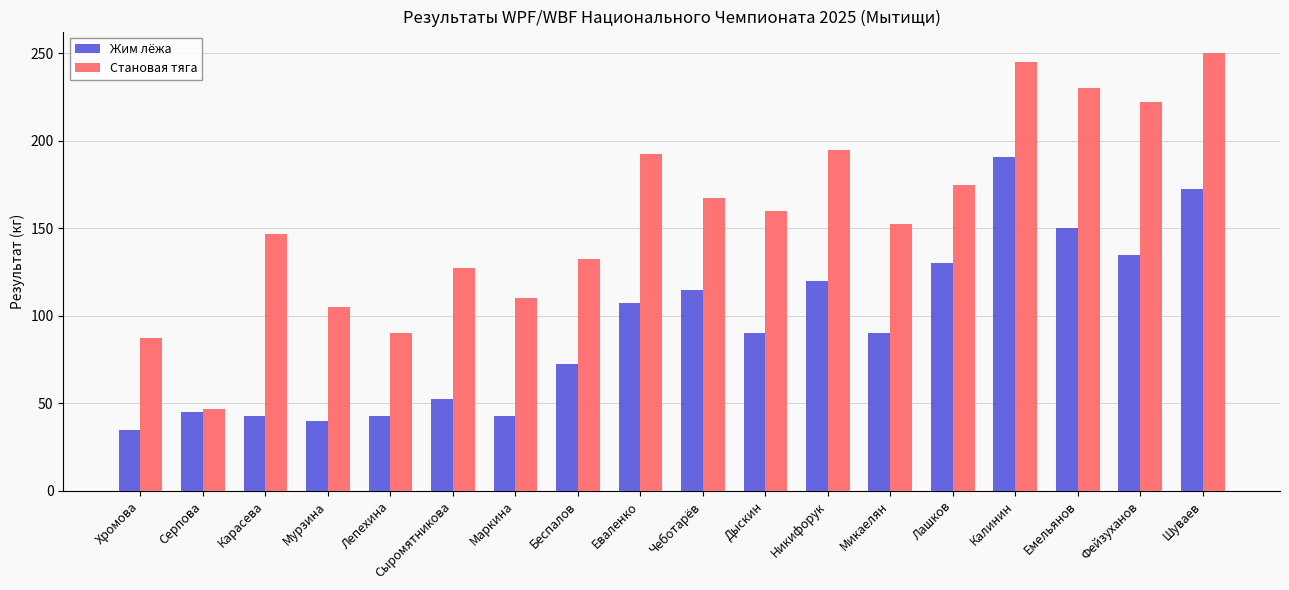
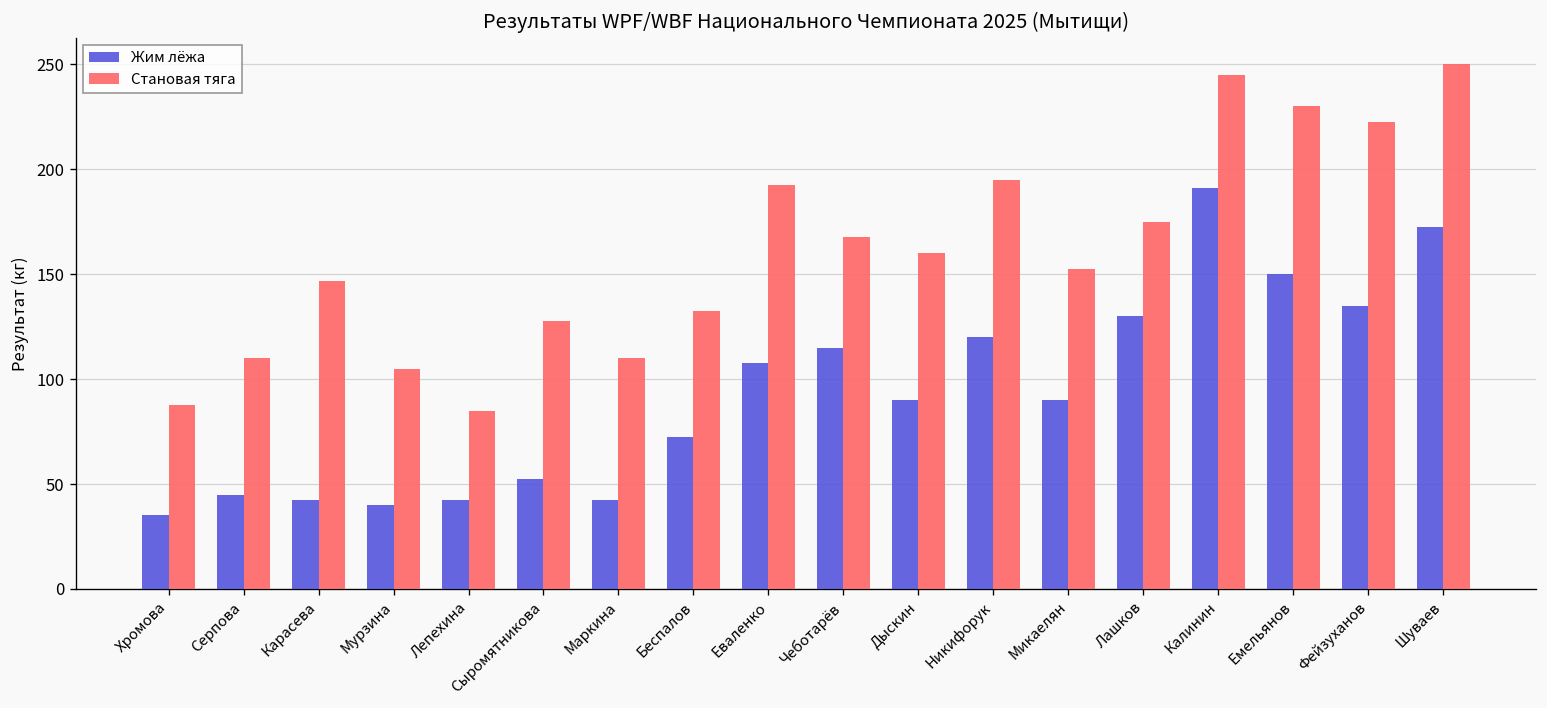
Становая тяга, Серпова: 47 -> 110
Становая тяга, Лепехина: 90 -> 85
